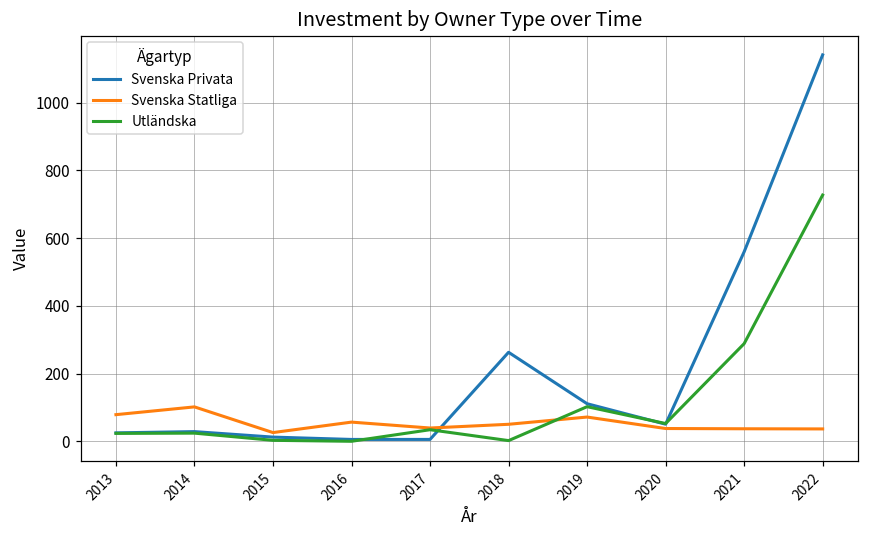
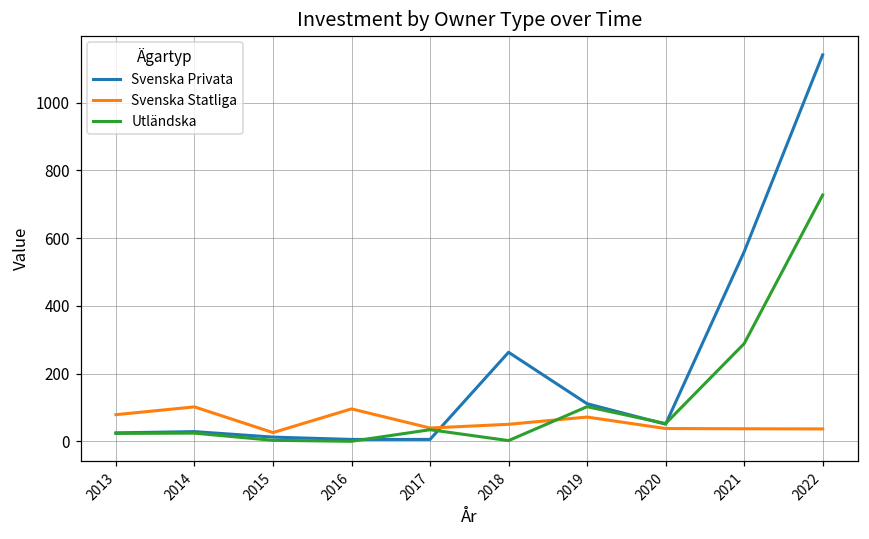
Svenska Statliga, 2016: 60 -> 100
